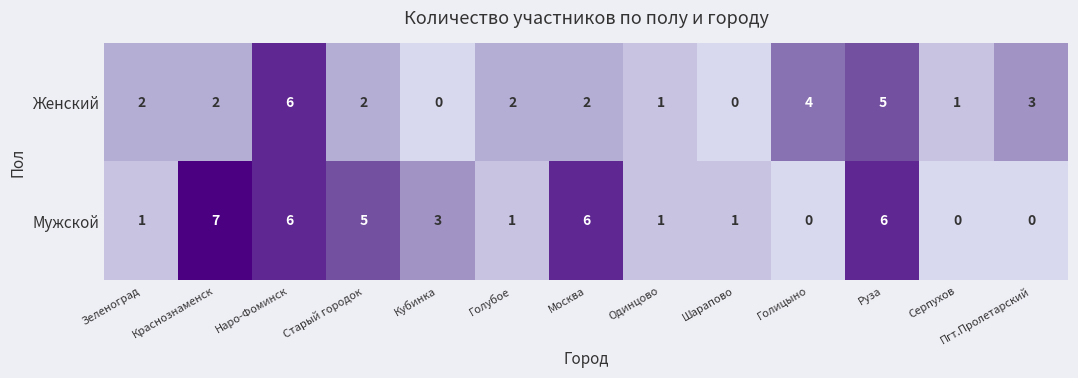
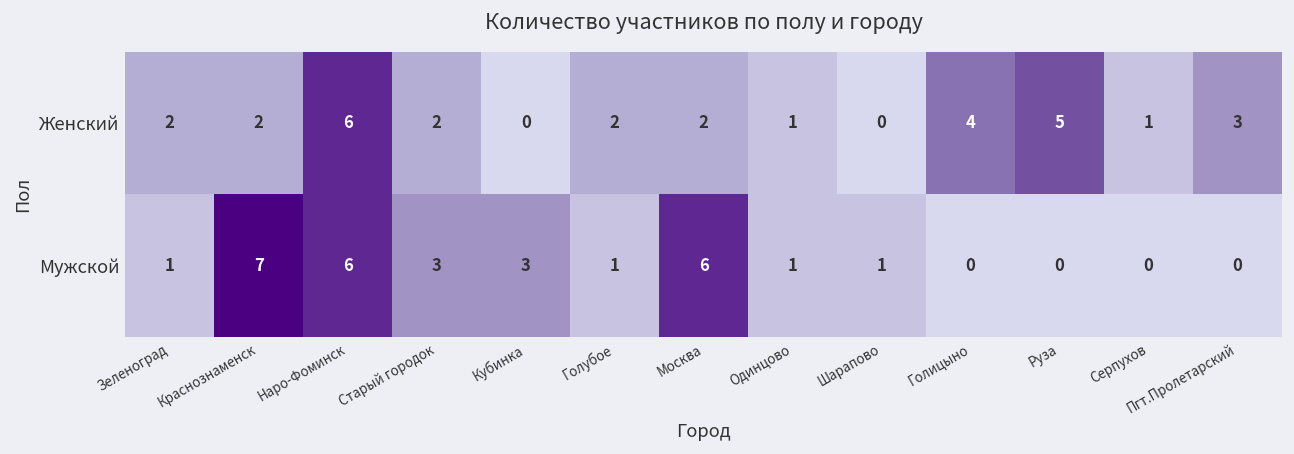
Мужской, Старый городок: 5 -> 3
Мужской, Руза: 6 -> 0
